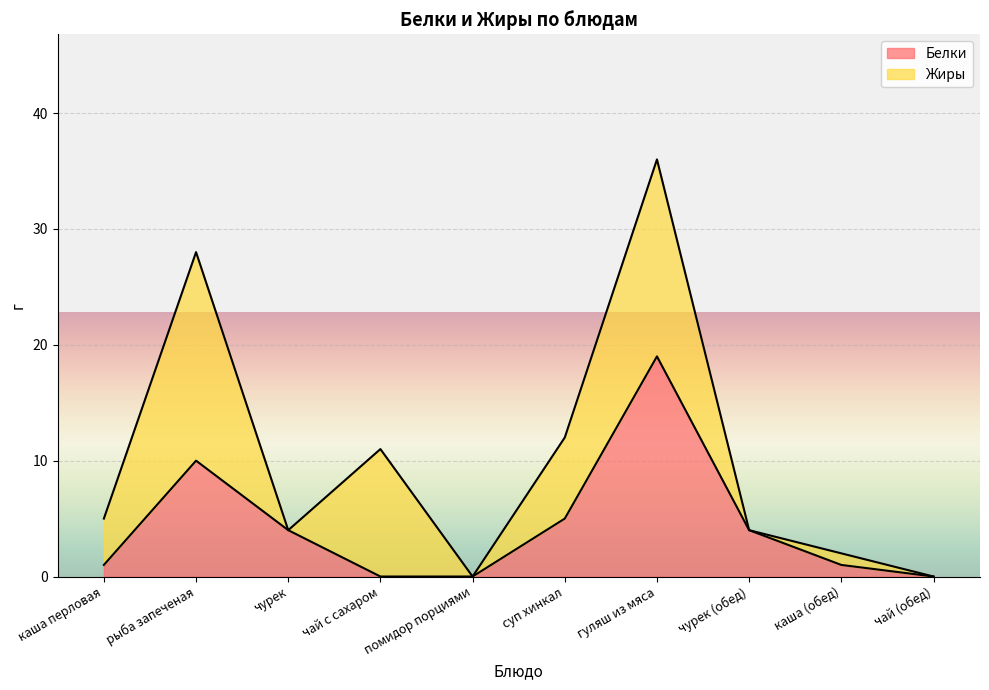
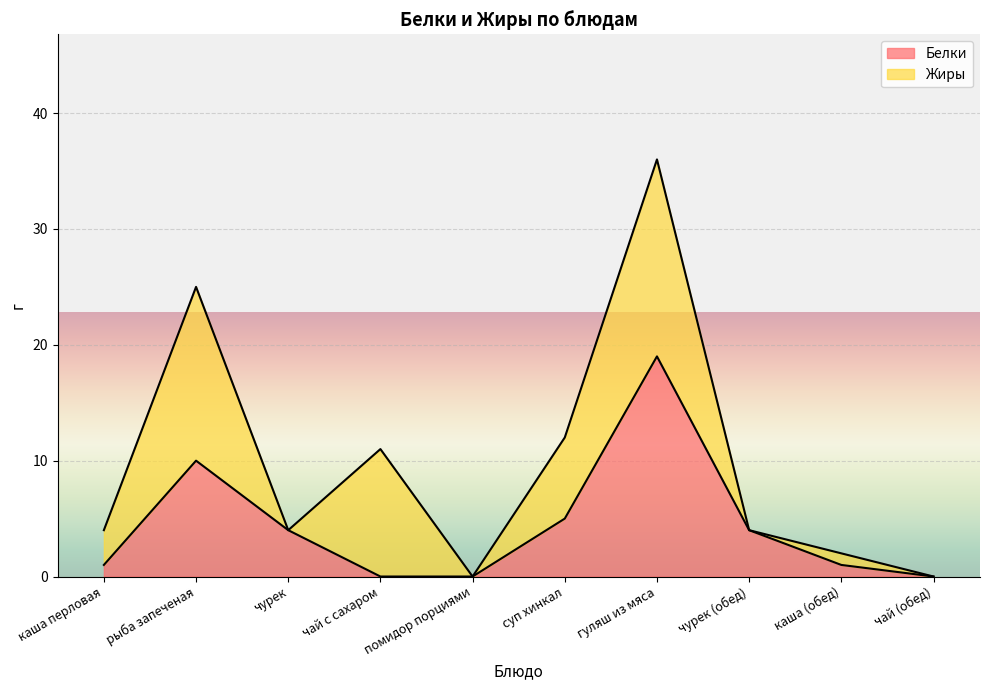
Жиры, каша перловая: 4 -> 3
Жиры, рыба запеченая: 18 -> 15
